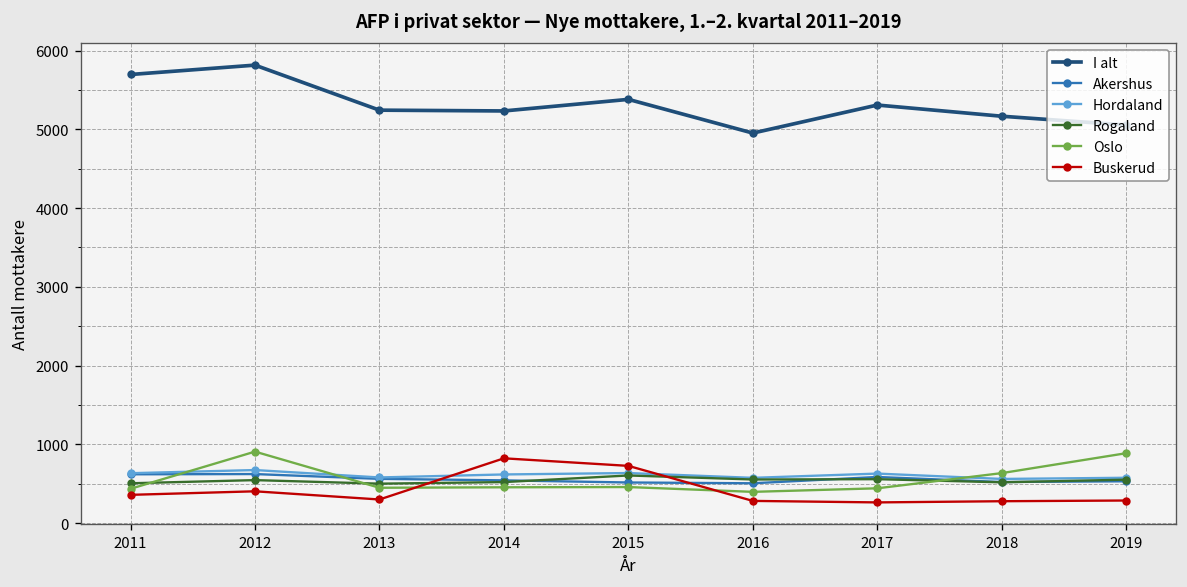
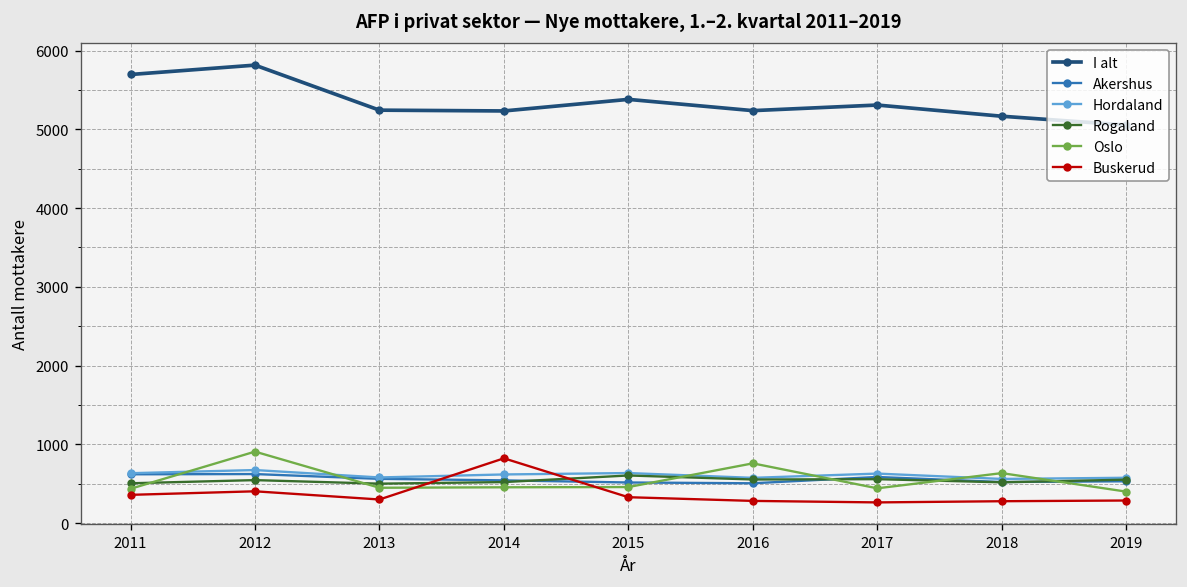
Buskerud, 2015: 700 -> 300
I alt, 2016: 5000 -> 5200
Oslo, 2016: 400 -> 800
Oslo, 2019: 900 -> 400
